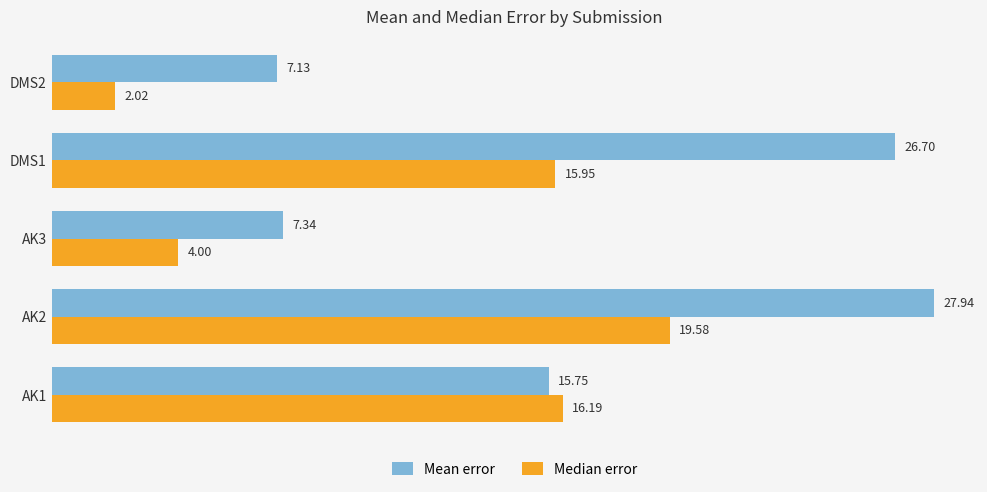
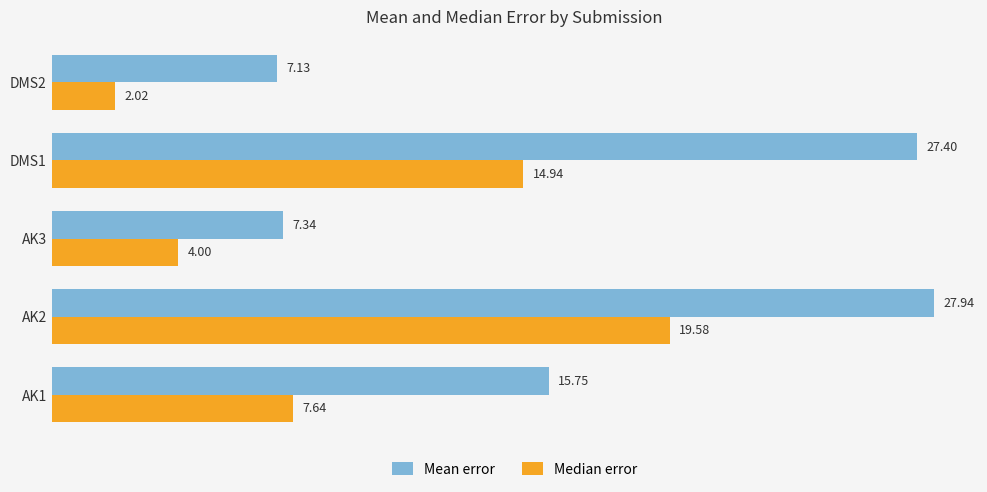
Mean error, DMS1: 26.70 -> 27.40
Median error, DMS1: 15.95 -> 14.94
Median error, AK1: 16.19 -> 7.64
